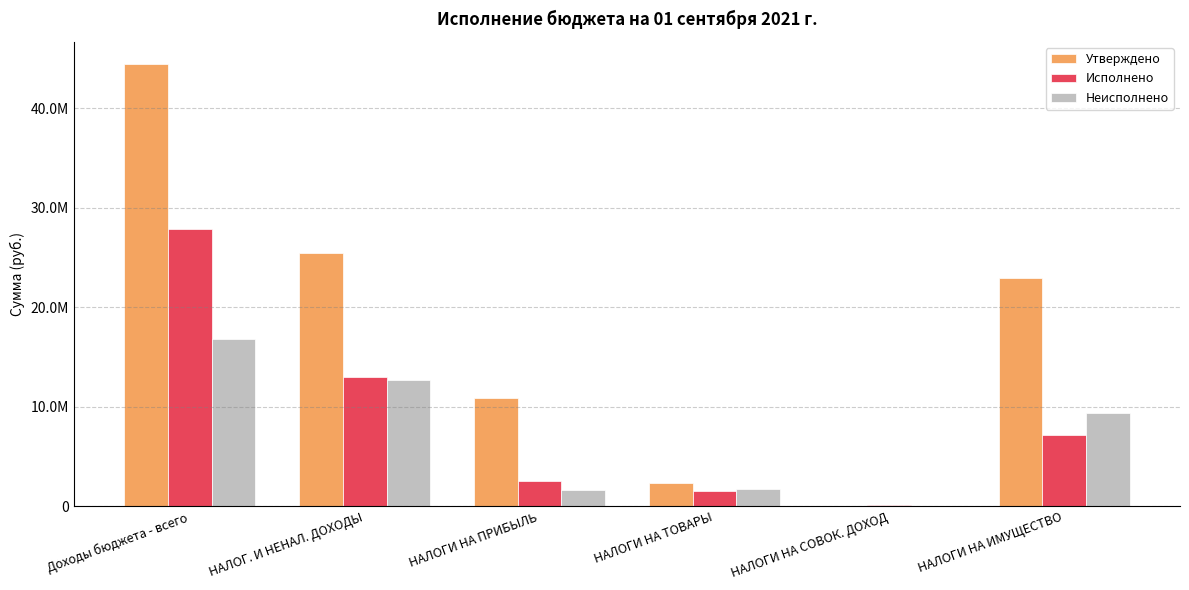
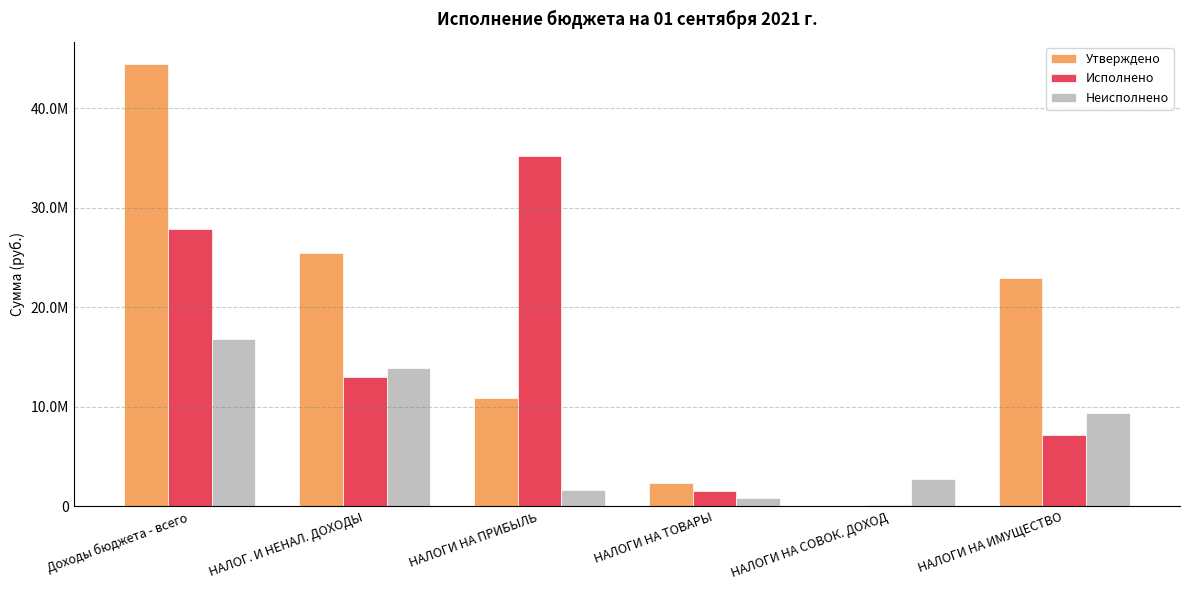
Неисполнено, НАЛОГ. И НЕНАЛ. ДОХОДЫ: 13000000 -> 14000000
Исполнено, НАЛОГИ НА ПРИБЫЛЬ: 3000000 -> 35000000
Неисполнено, НАЛОГИ НА ТОВАРЫ: 2000000 -> 1000000
Неисполнено, НАЛОГИ НА СОВОК. ДОХОД: 0 -> 3000000
